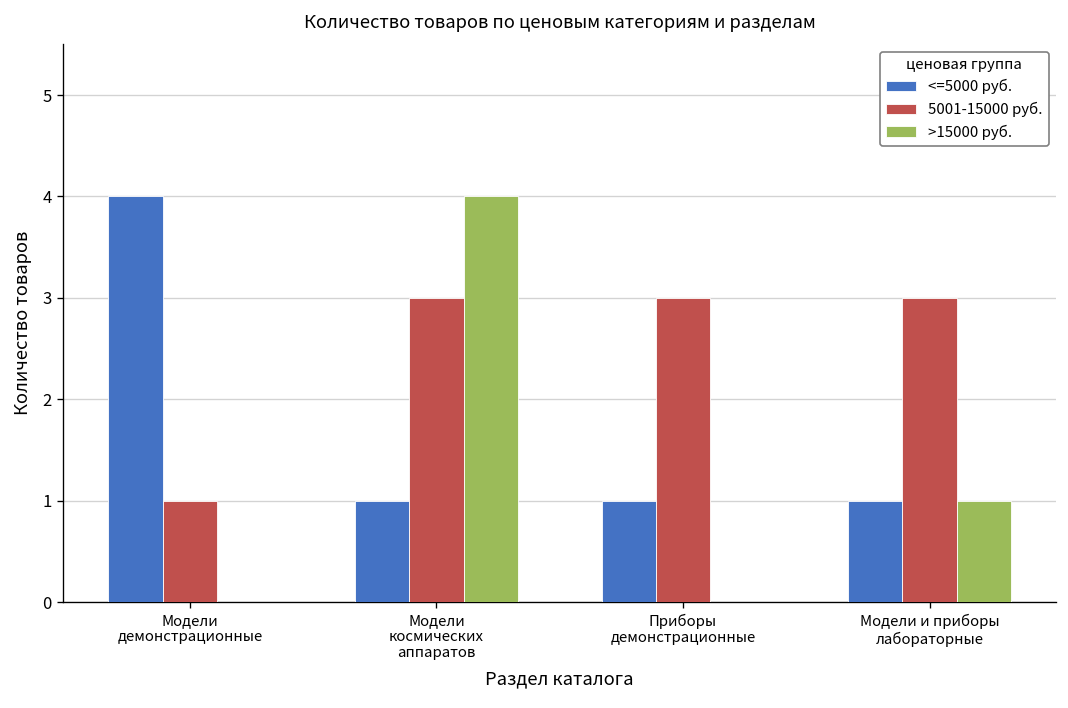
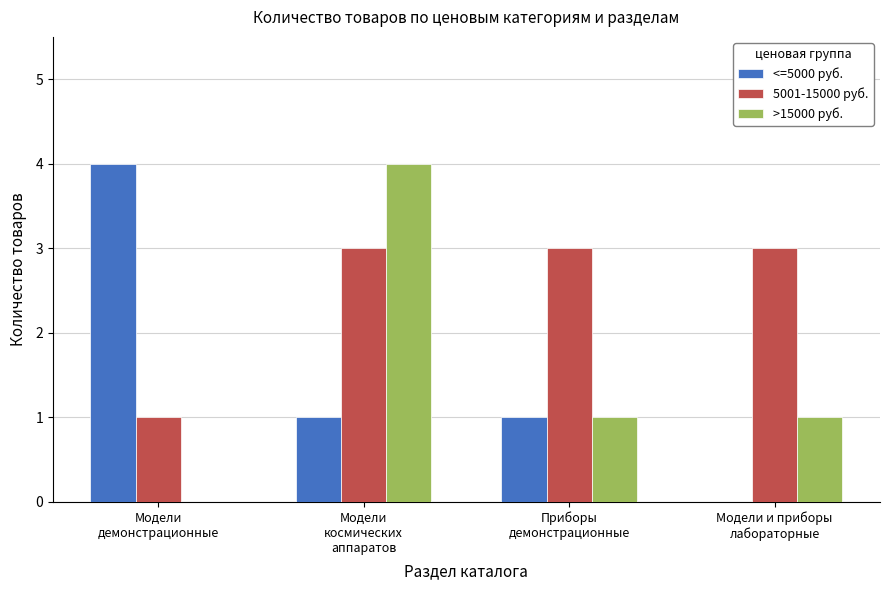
>15000 руб., Приборы демонстрационные: 0 -> 1
<=5000 руб., Модели и приборы лабораторные: 1 -> 0
